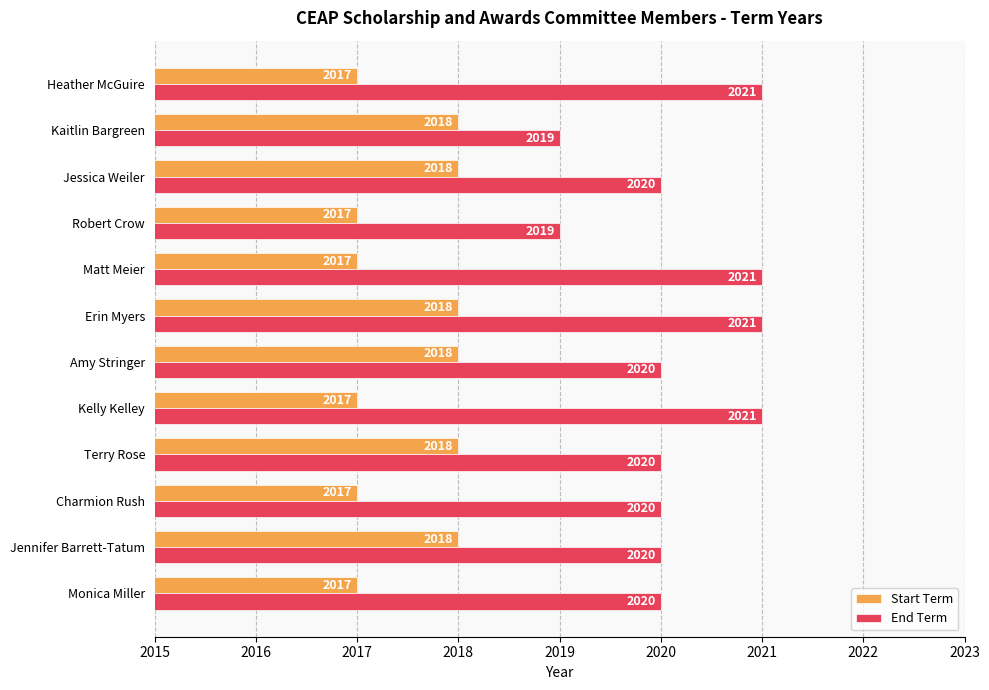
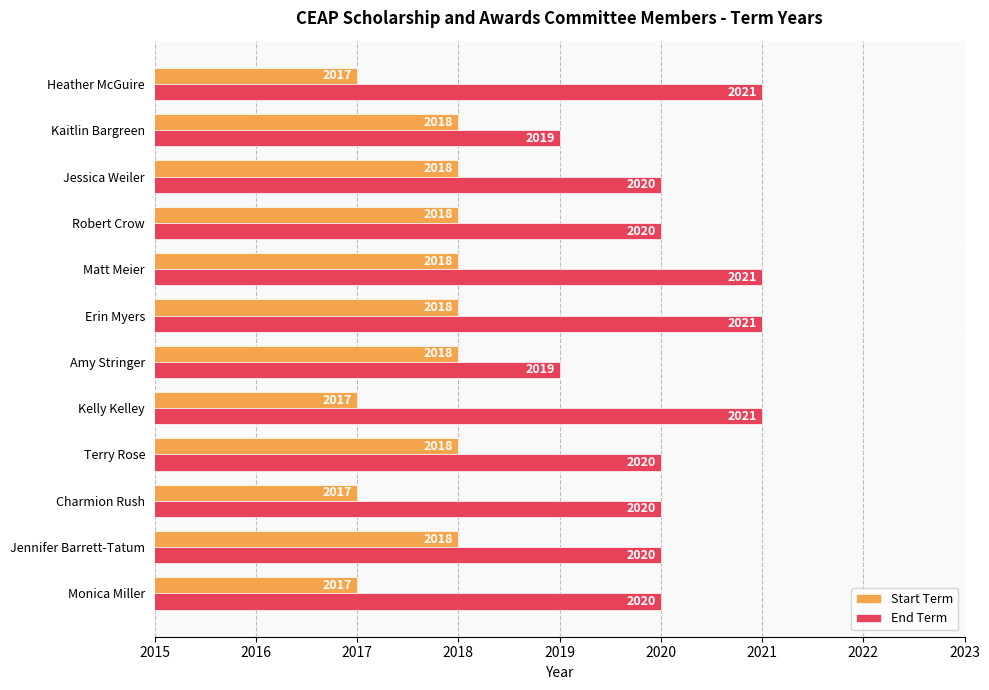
Start Term, Robert Crow: 2017 -> 2018
End Term, Robert Crow: 2019 -> 2020
Start Term, Matt Meier: 2017 -> 2018
End Term, Amy Stringer: 2020 -> 2019
